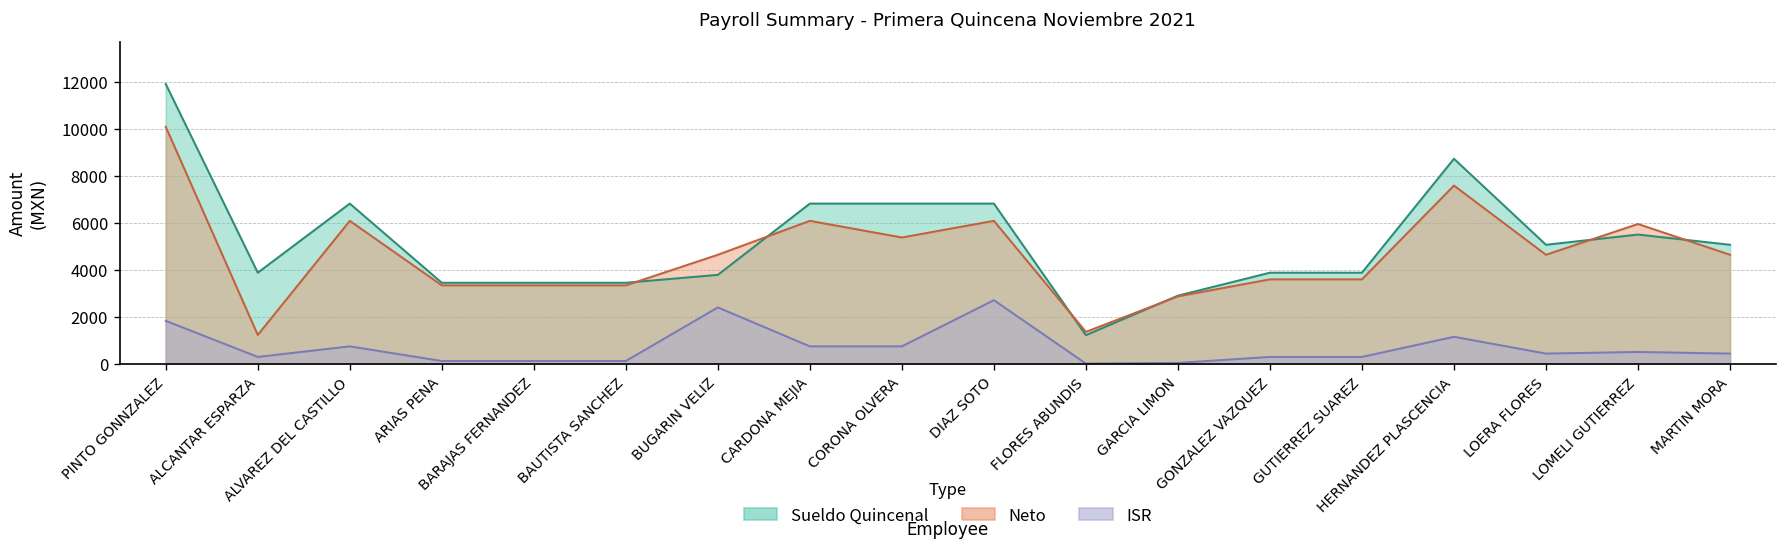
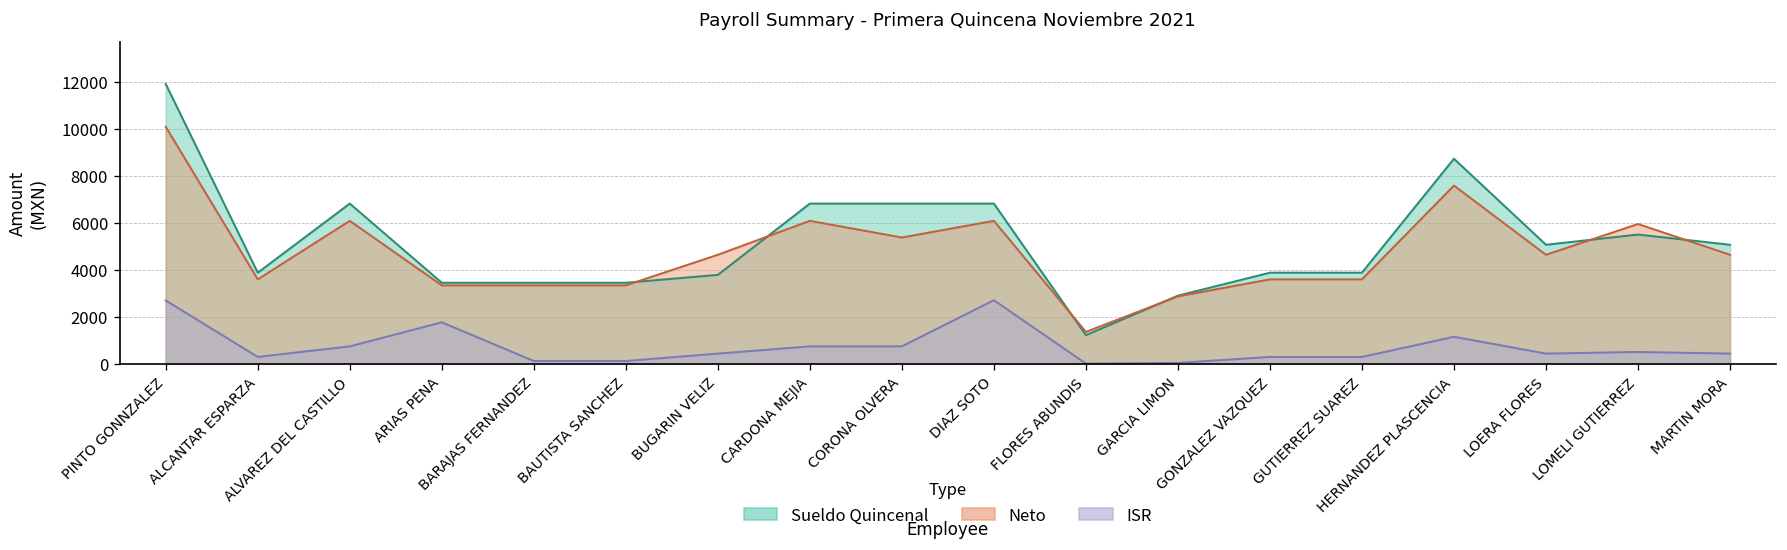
ISR, PINTO GONNZALEZ: 1800 -> 2700
Neto, ALCANTAR ESPARZA: 1200 -> 3600
ISR, ARIAS PENA: 100 -> 1800
ISR, BUGARIN VELIZ: 2400 -> 400
